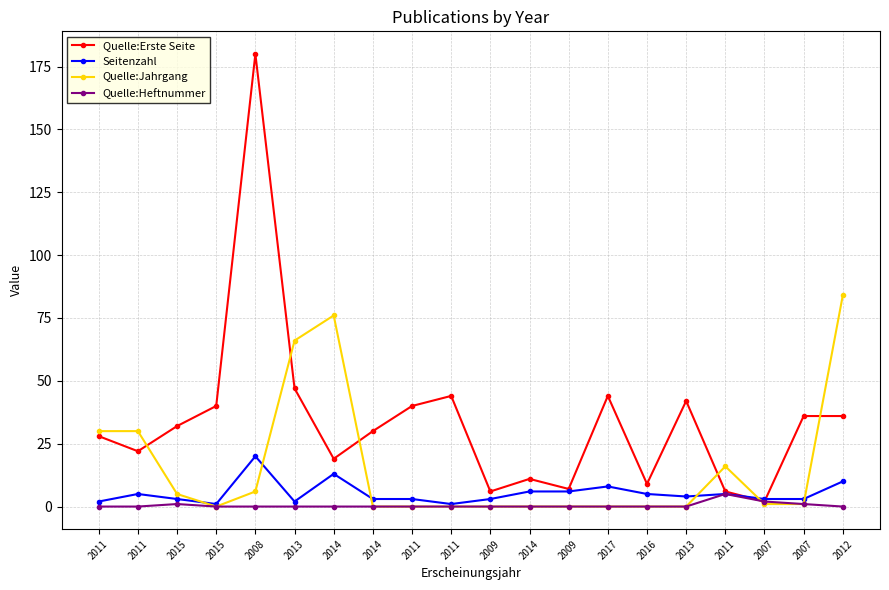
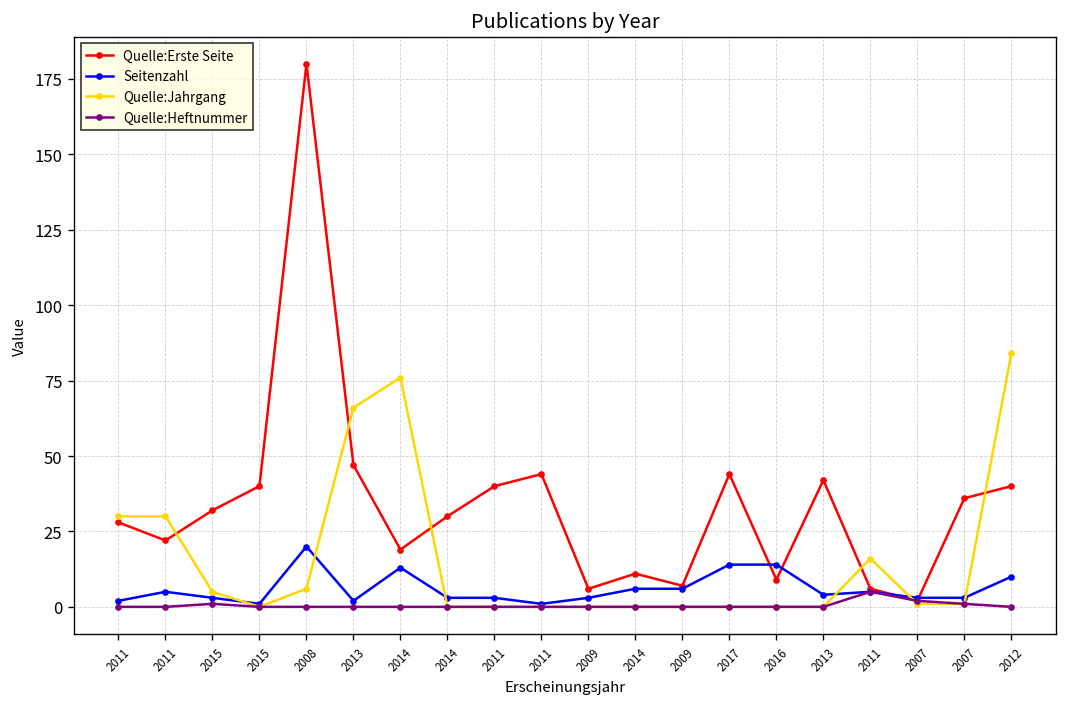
Seitenzahl, 2017: 8 -> 14
Seitenzahl, 2016: 5 -> 14
Quelle:Erste Seite, 2012: 36 -> 40
